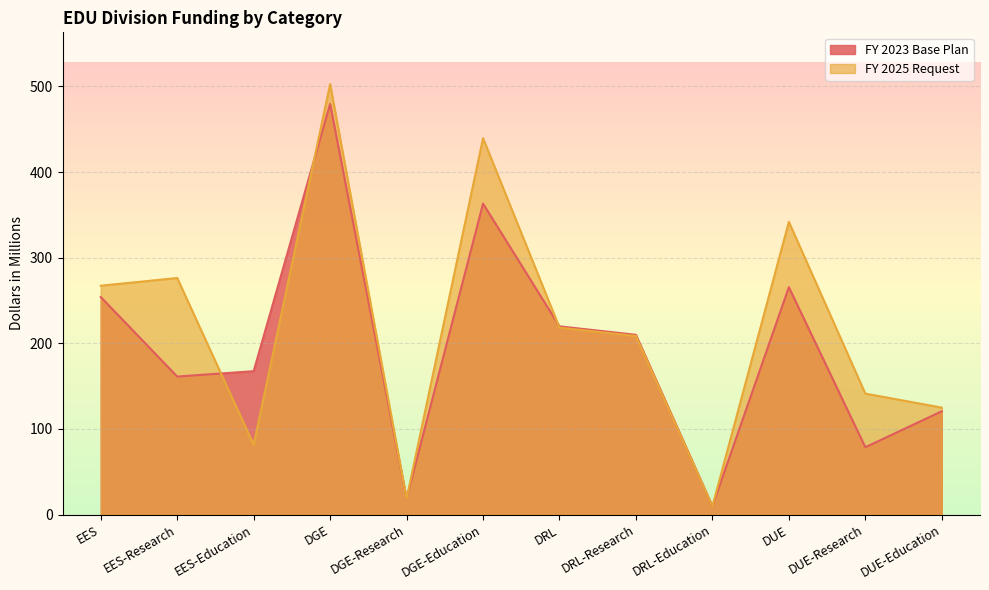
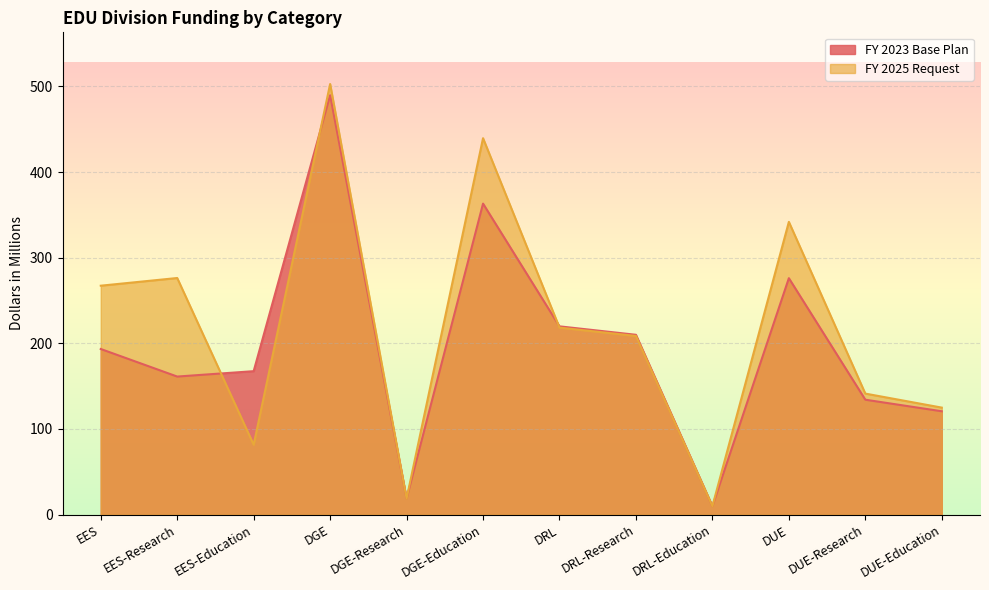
FY 2023 Base Plan, EES: 250 -> 190
FY 2023 Base Plan, DGE: 480 -> 490
FY 2023 Base Plan, DUE: 270 -> 280
FY 2023 Base Plan, DUE-Research: 80 -> 130
